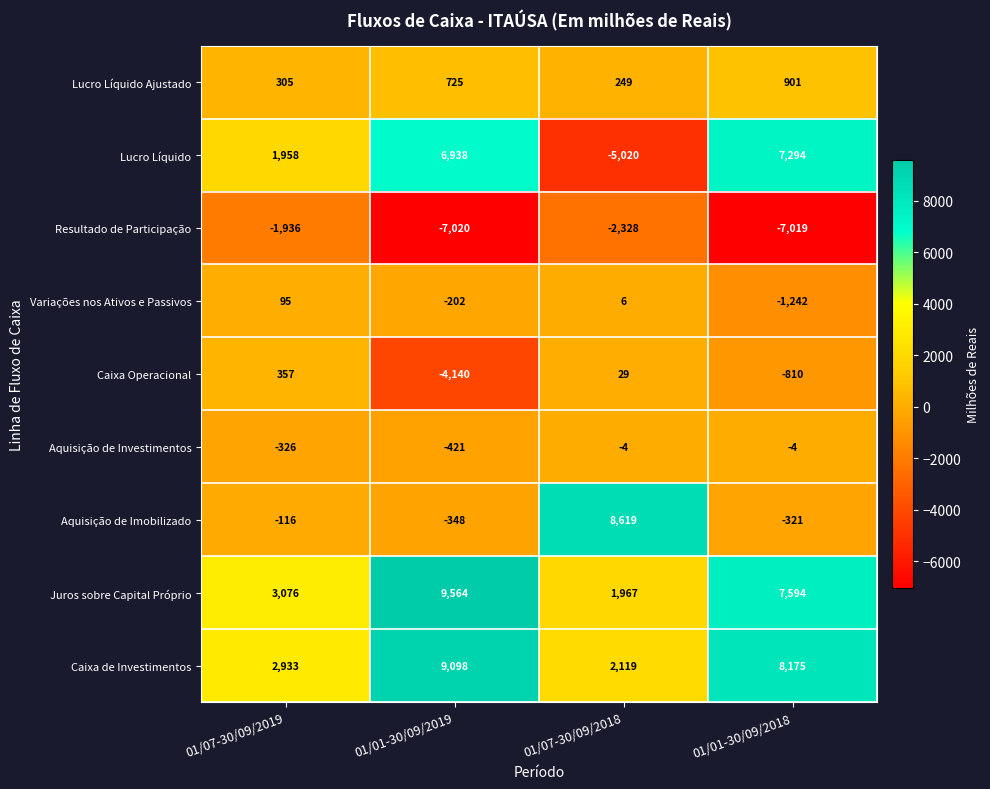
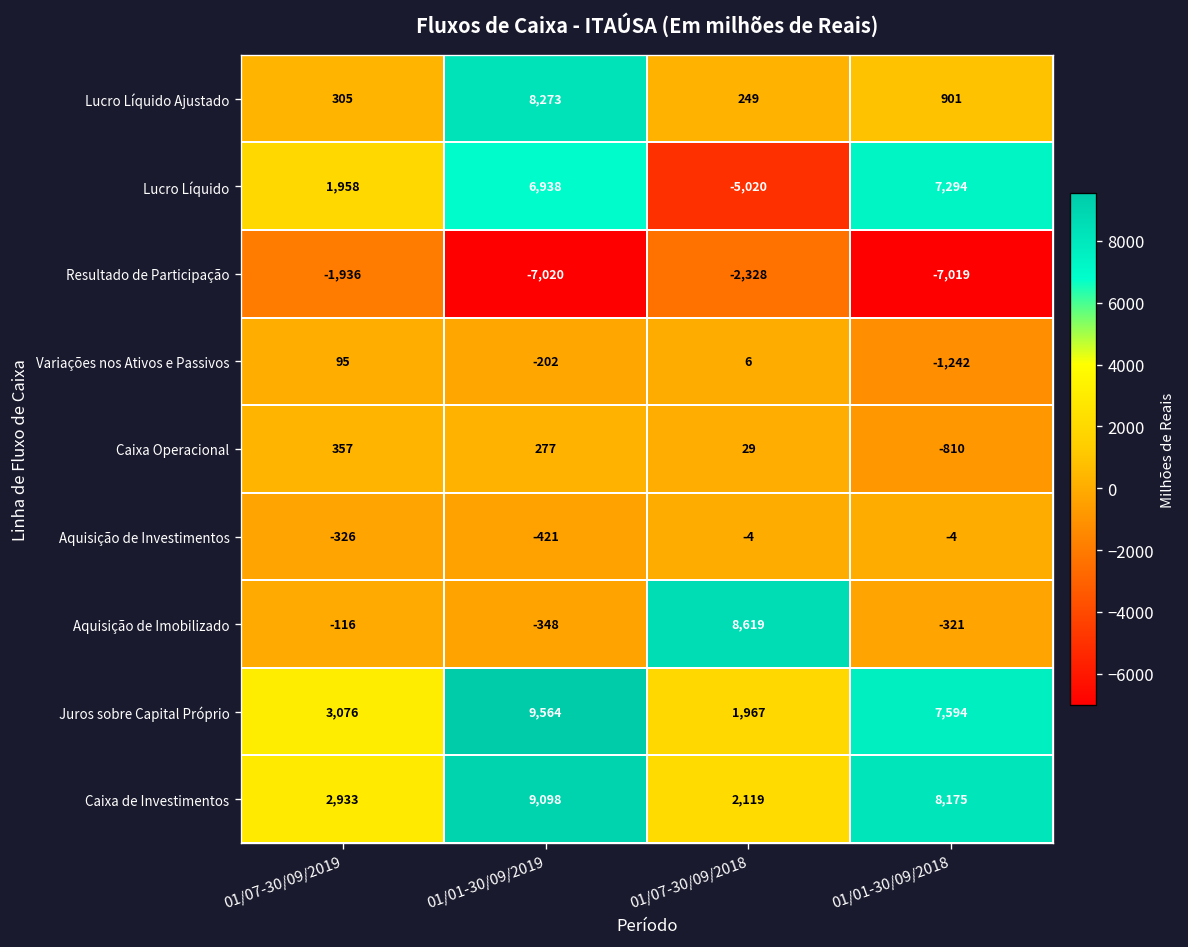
Lucro Líquido Ajustado, 01/01-30/09/2019: 725 -> 8,273
Caixa Operacional, 01/01-30/09/2019: -4,140 -> 277
